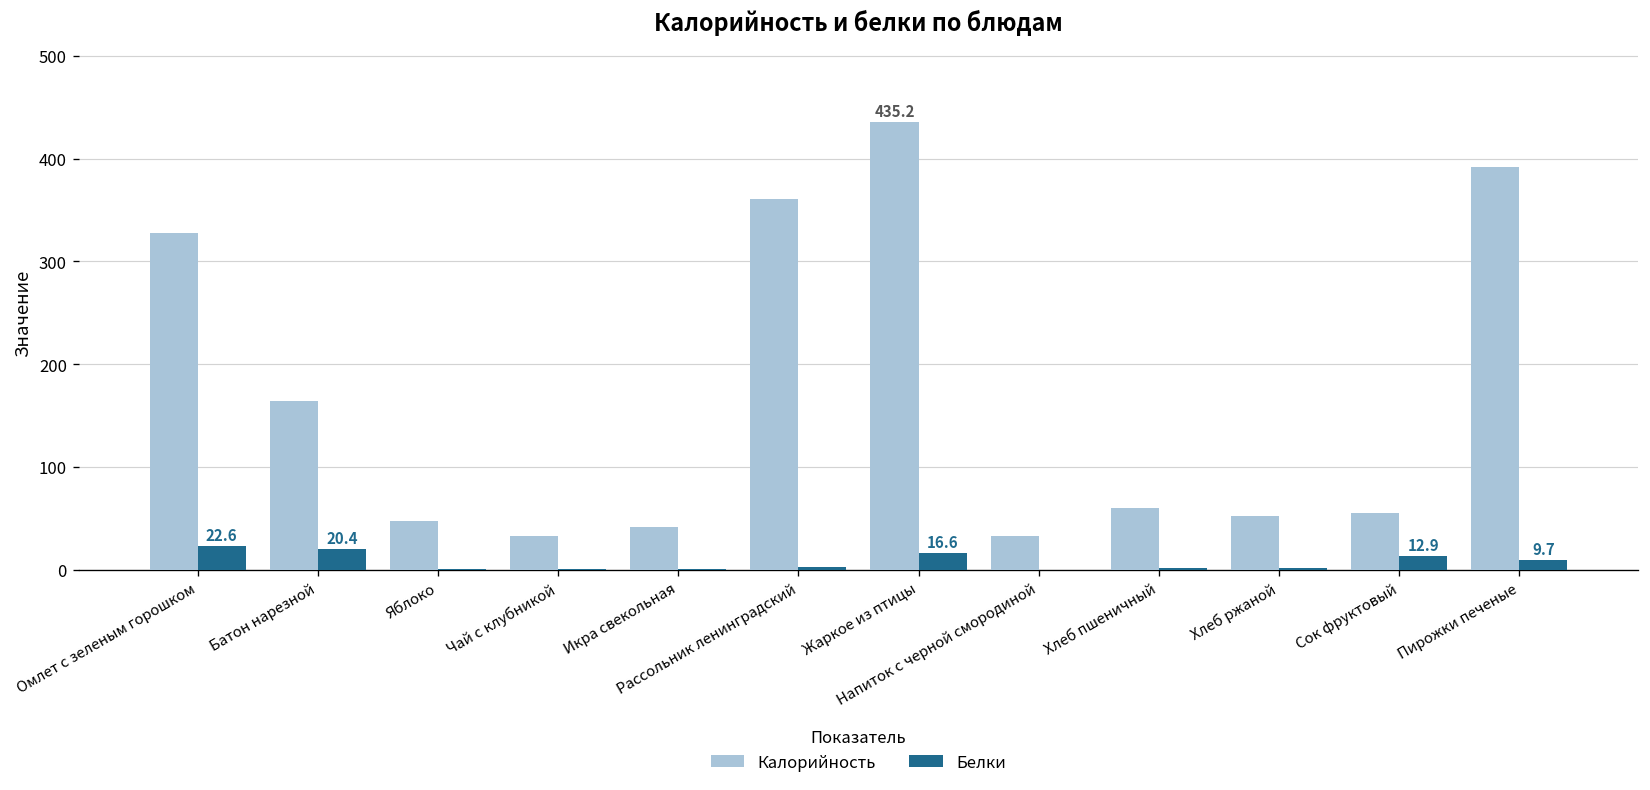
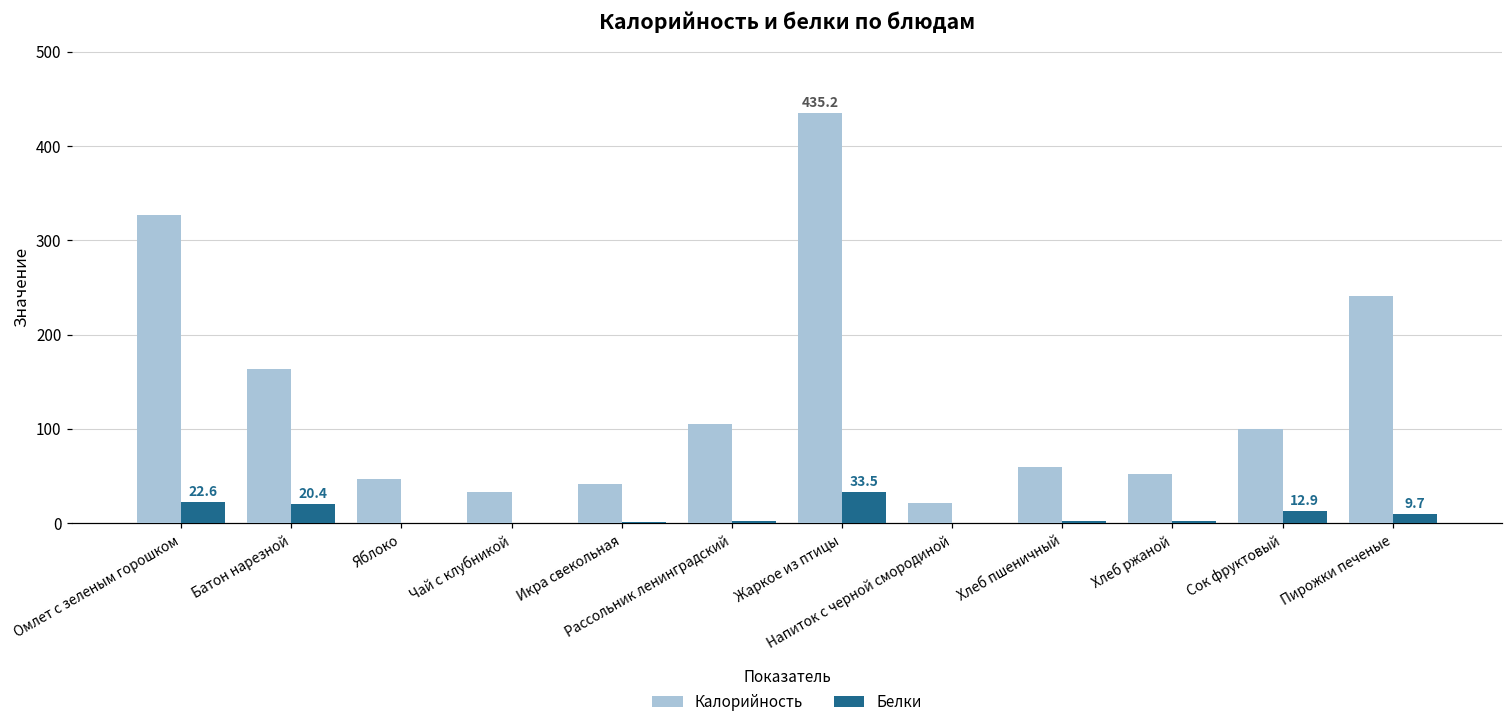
Калорийность, Рассольник ленинградский: 360 -> 100
Белки, Жаркое из птицы: 16.6 -> 33.5
Калорийность, Напиток с черной смородиной: 30 -> 20
Калорийность, Сок фруктовый: 60 -> 100
Калорийность, Пирожки печеные: 390 -> 240
